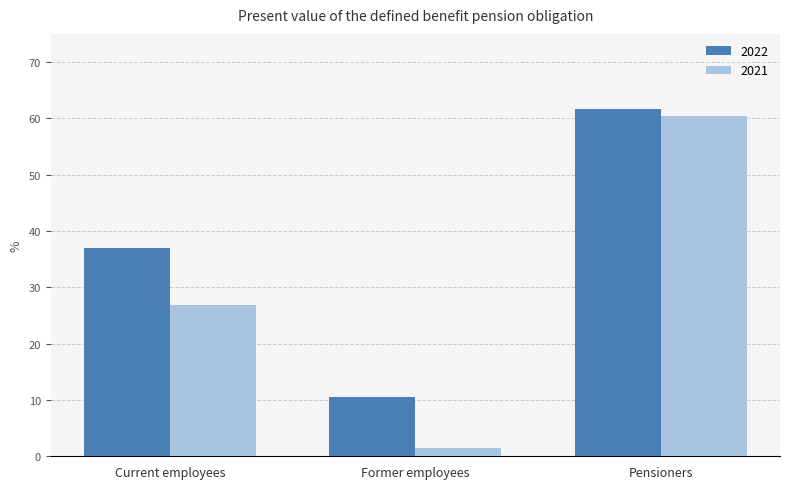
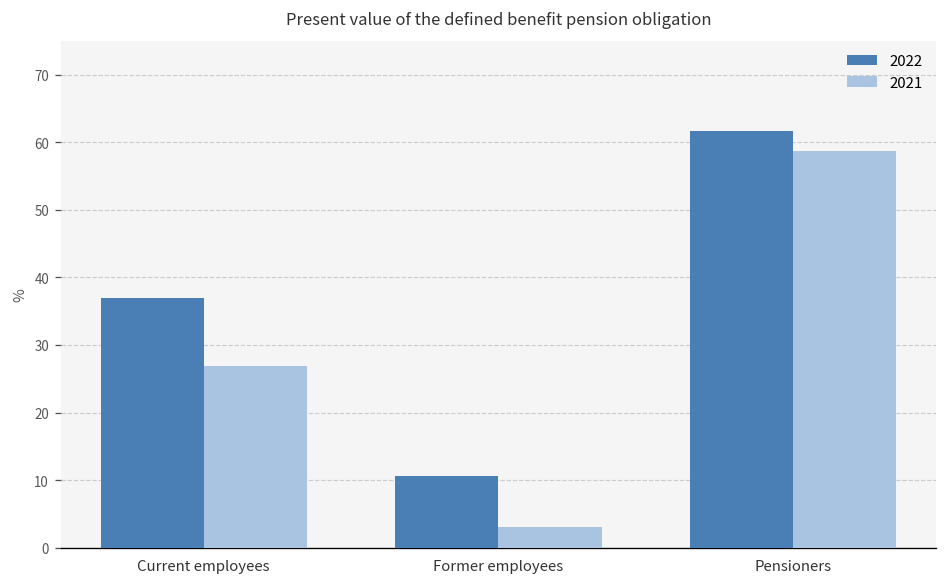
2021, Former employees: 2 -> 3
2021, Pensioners: 61 -> 59
